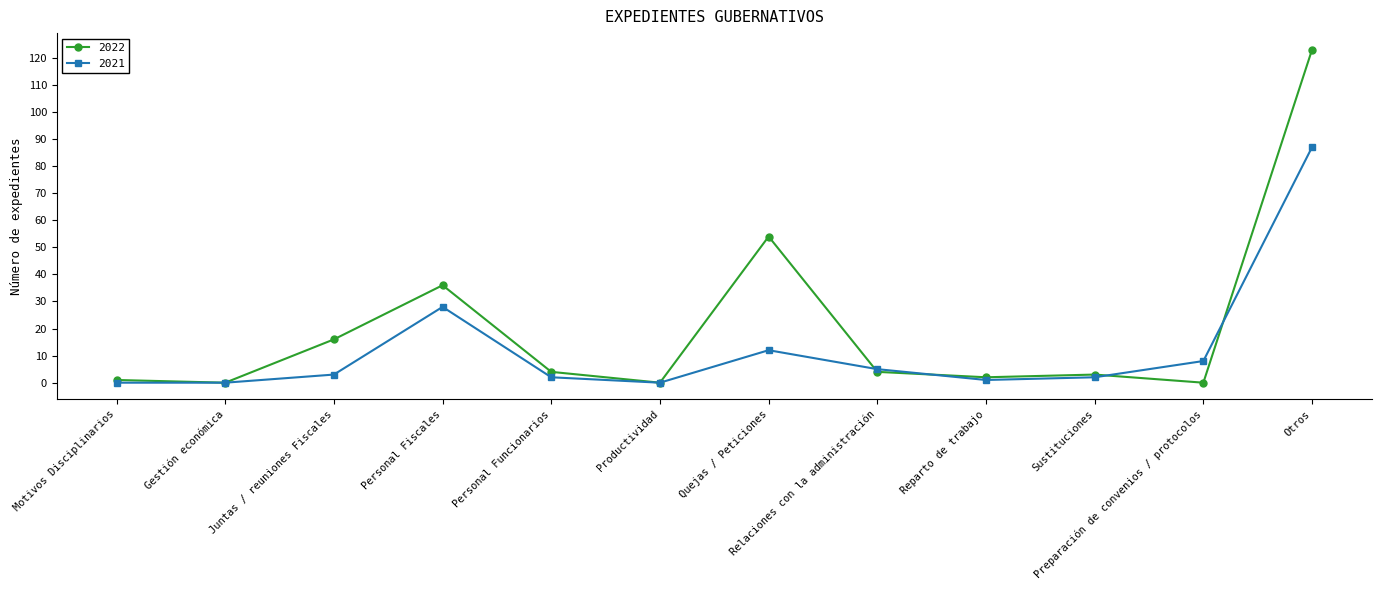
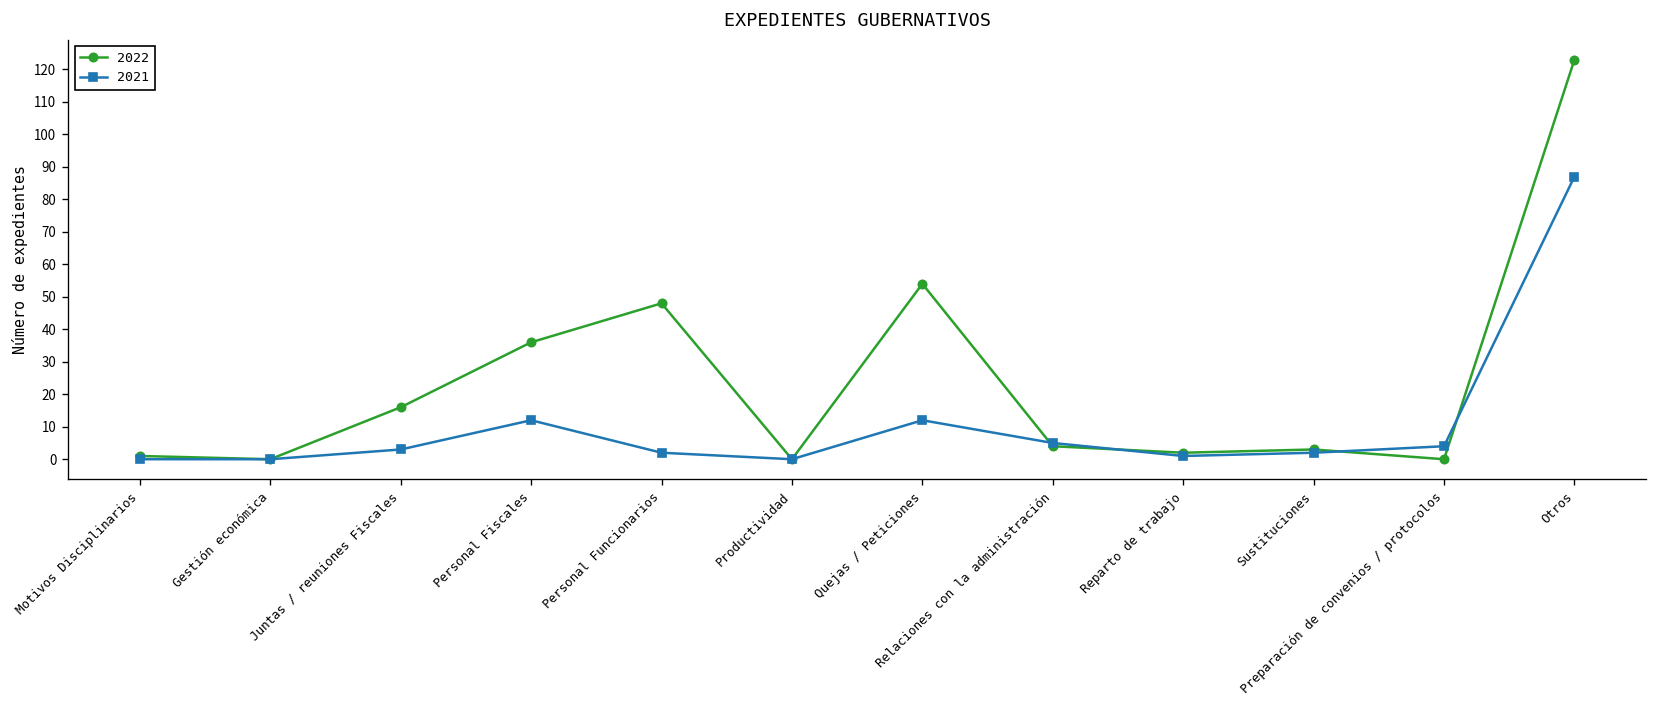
2021, Personal Fiscales: 28 -> 12
2022, Personal Funcionarios: 4 -> 48
2021, Preparación de convenios / protocolos: 8 -> 4
